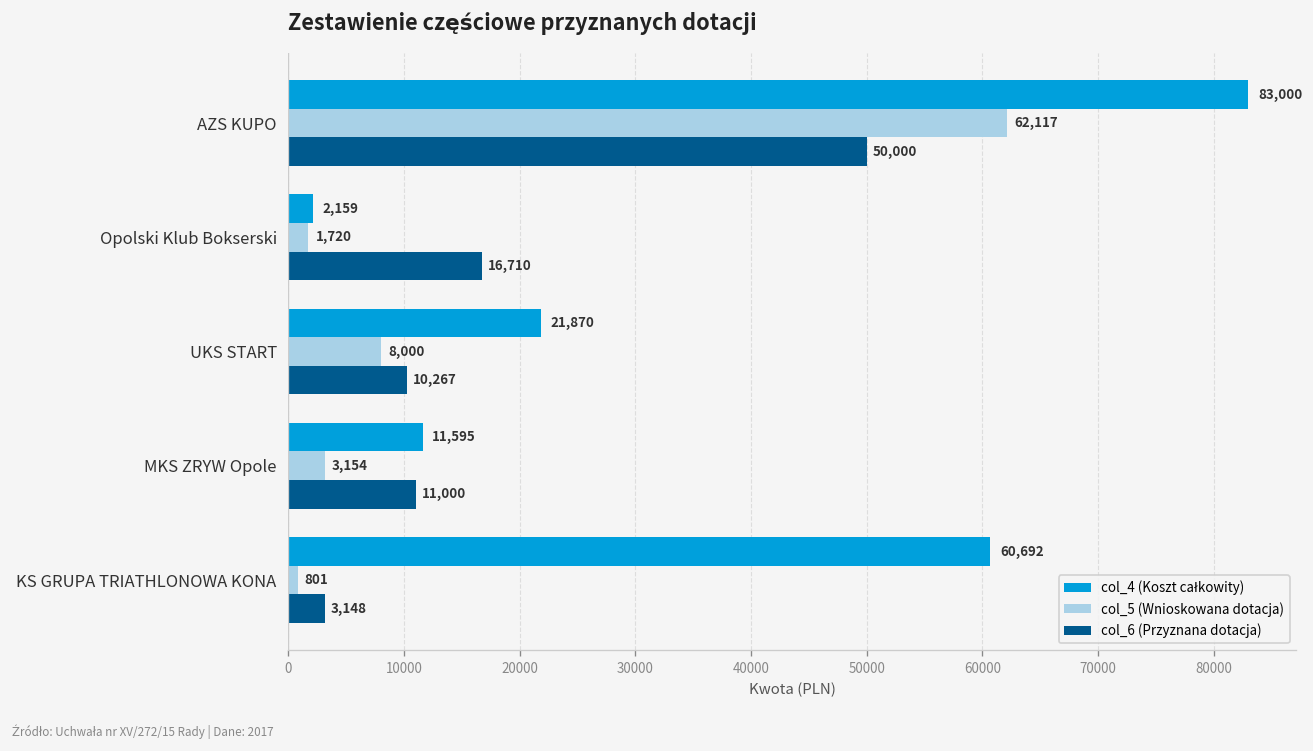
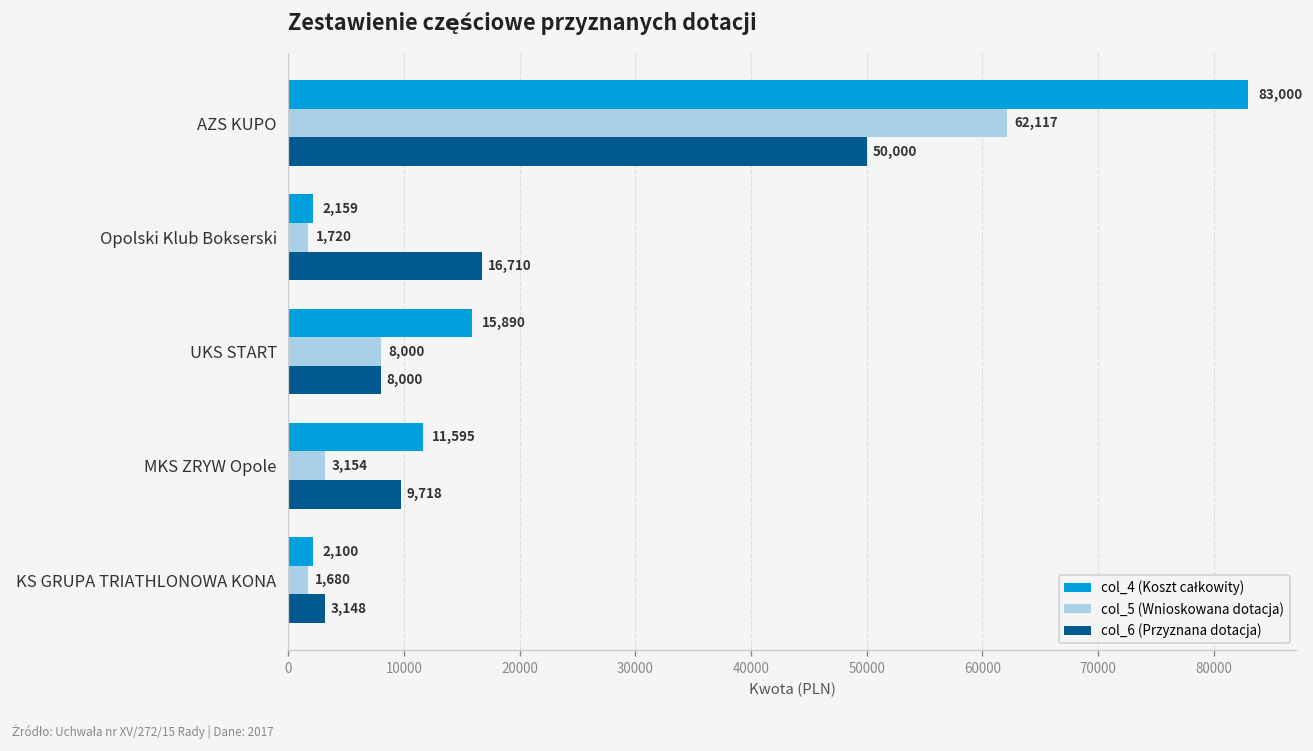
col_4 (Koszt całkowity), UKS START: 21,870 -> 15,890
col_6 (Przyznana dotacja), UKS START: 10,267 -> 8,000
col_6 (Przyznana dotacja), MKS ZRYW Opole: 11,000 -> 9,718
col_4 (Koszt całkowity), KS GRUPA TRIATHLONOWA KONA: 60,692 -> 2,100
col_5 (Wnioskowana dotacja), KS GRUPA TRIATHLONOWA KONA: 801 -> 1,680
